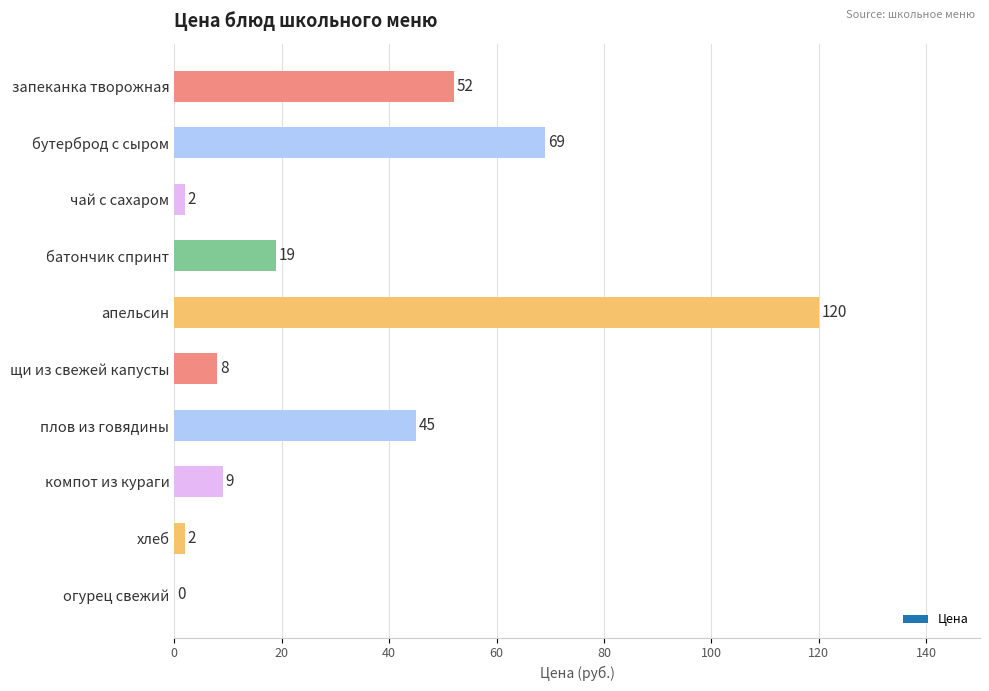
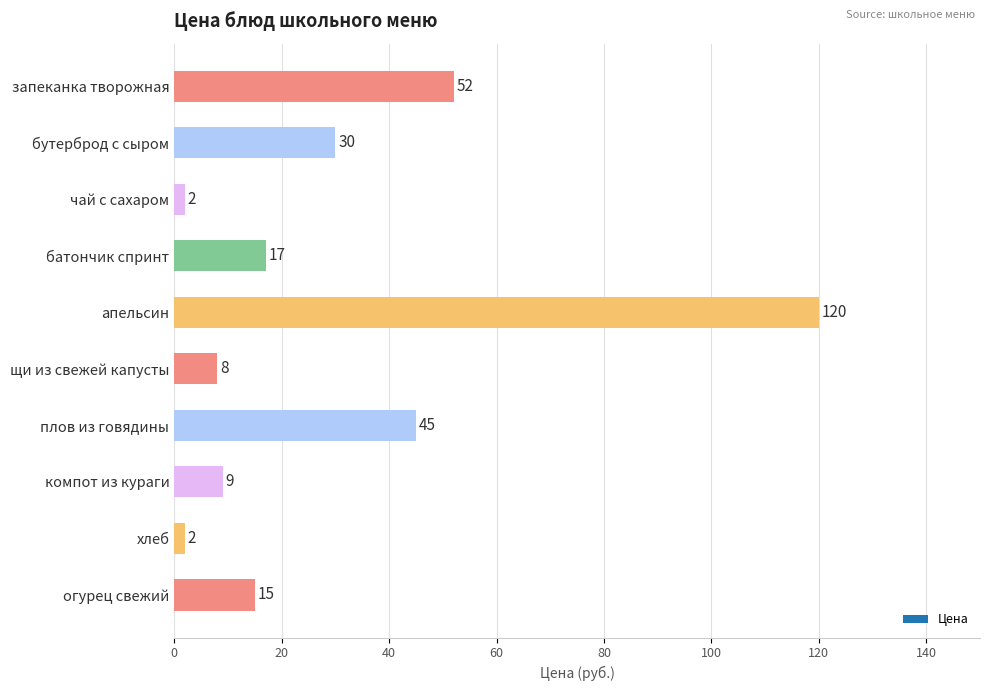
бутерброд с сыром: 69 -> 30
батончик спринт: 19 -> 17
огурец свежий: 0 -> 15
